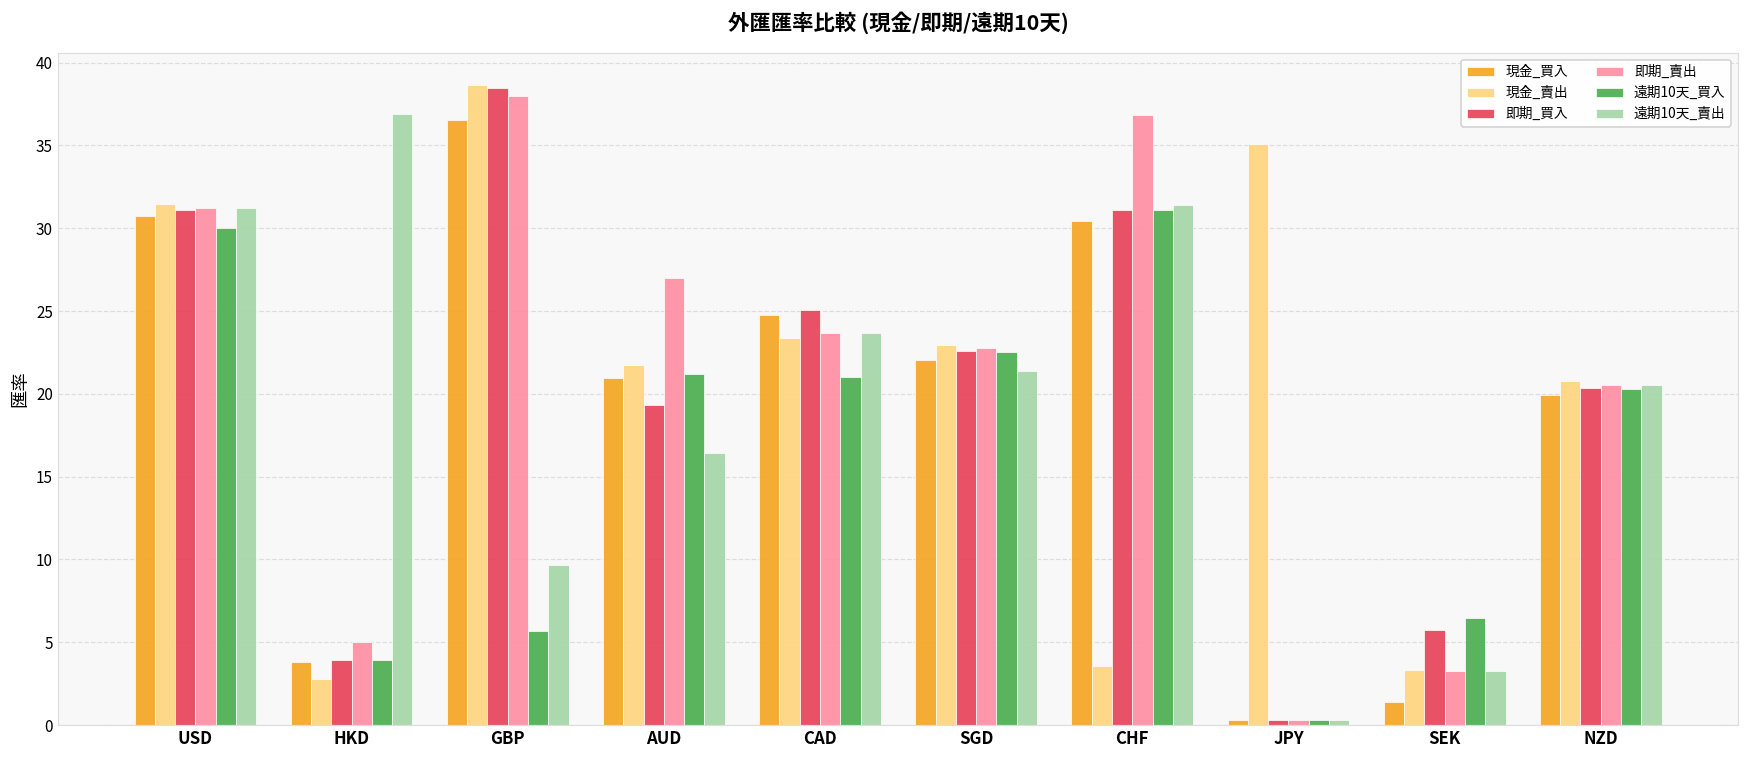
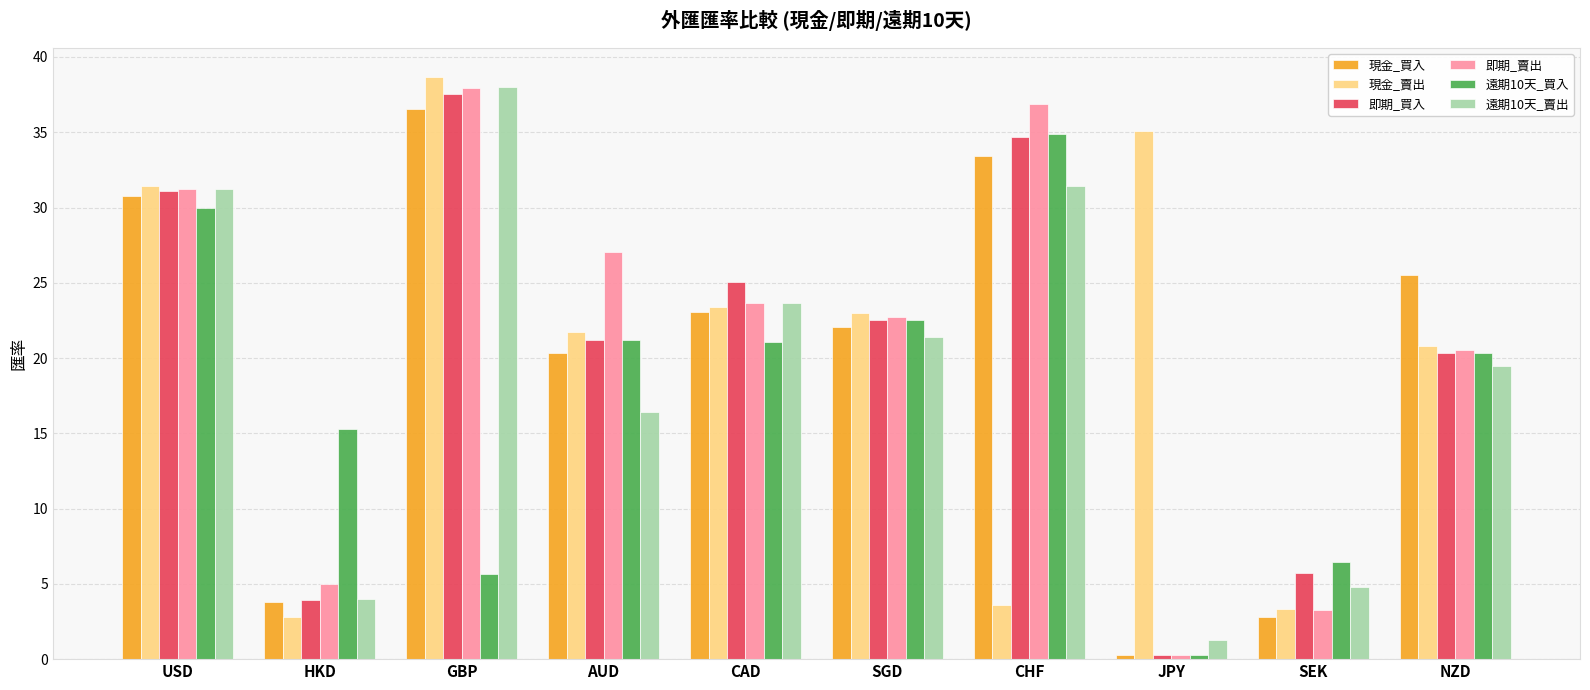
遠期10天_買入, HKD: 4.0 -> 15.3
遠期10天_賣出, HKD: 36.9 -> 4.0
即期_買入, GBP: 38.5 -> 37.6
遠期10天_賣出, GBP: 9.6 -> 38.0
現金_買入, AUD: 21.0 -> 20.3
即期_買入, AUD: 19.3 -> 21.2
現金_買入, CAD: 24.8 -> 23.1
現金_買入, CHF: 30.5 -> 33.4
即期_買入, CHF: 31.1 -> 34.7
遠期10天_買入, CHF: 31.1 -> 34.9
遠期10天_賣出, JPY: 0.3 -> 1.3
現金_買入, SEK: 1.4 -> 2.8
遠期10天_賣出, SEK: 3.3 -> 4.8
現金_買入, NZD: 20.0 -> 25.6
遠期10天_賣出, NZD: 20.5 -> 19.5
